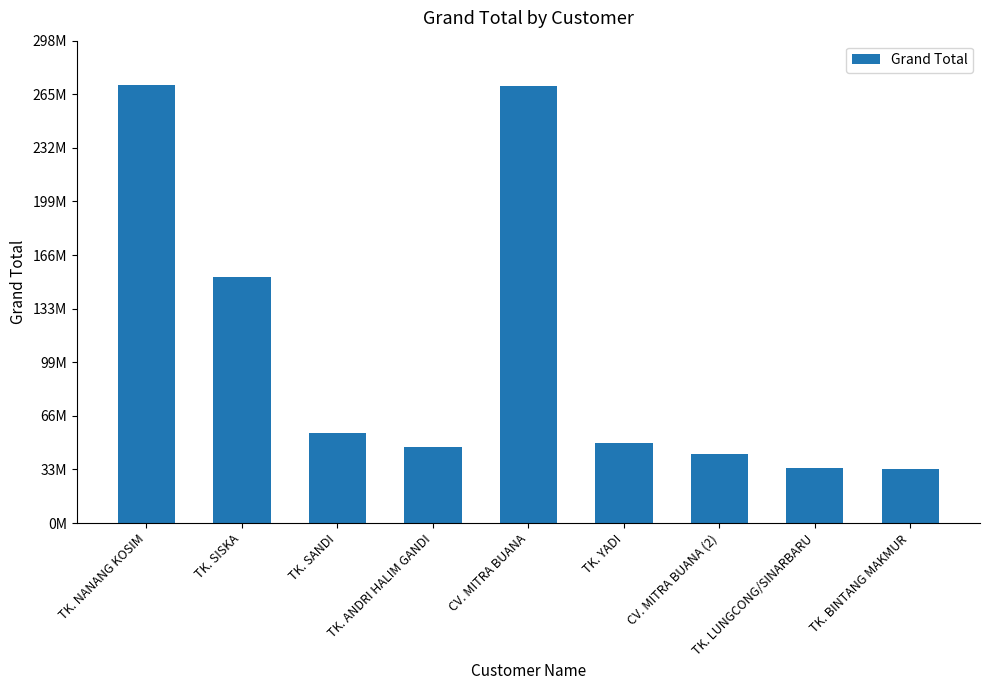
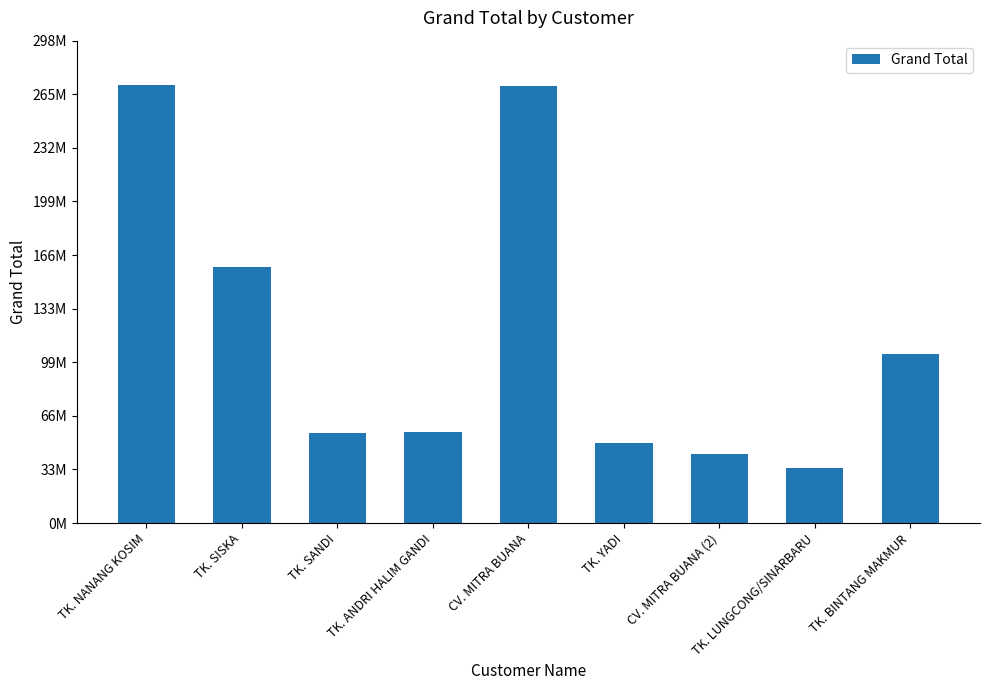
TK. SISKA: 152000000 -> 158000000
TK. ANDRI HALIM GANDI: 47000000 -> 56000000
TK. BINTANG MAKMUR: 33000000 -> 104000000
